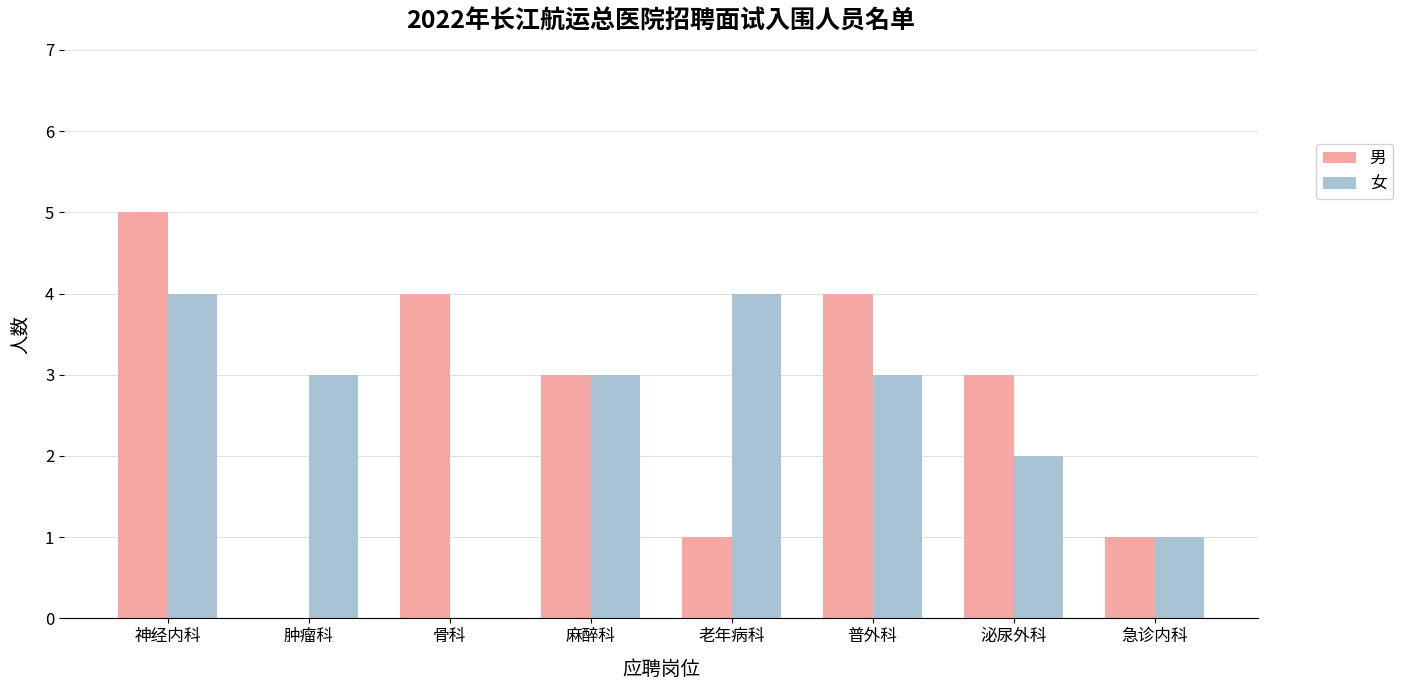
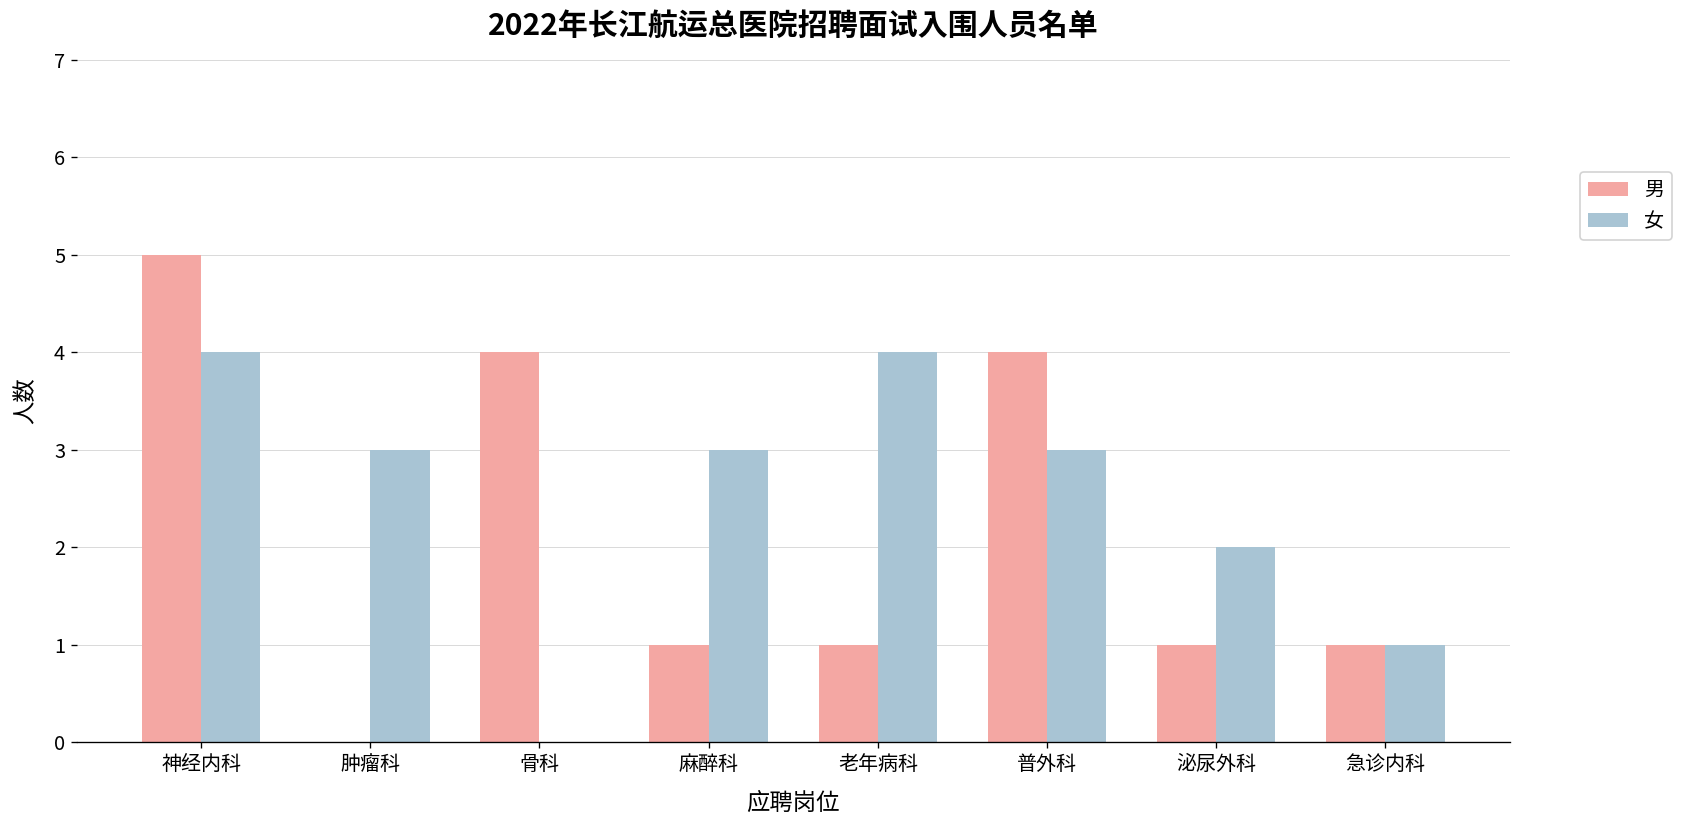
男, 麻醉科: 3 -> 1
男, 泌尿外科: 3 -> 1
